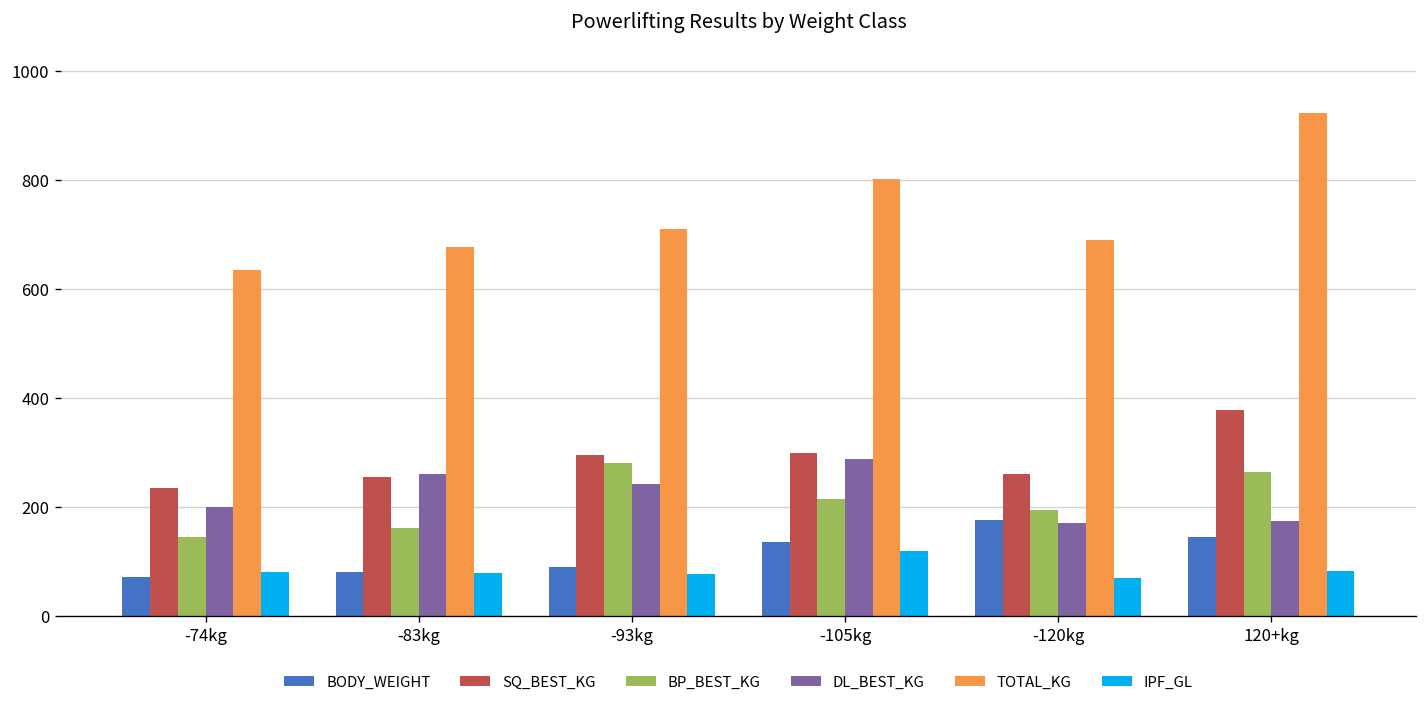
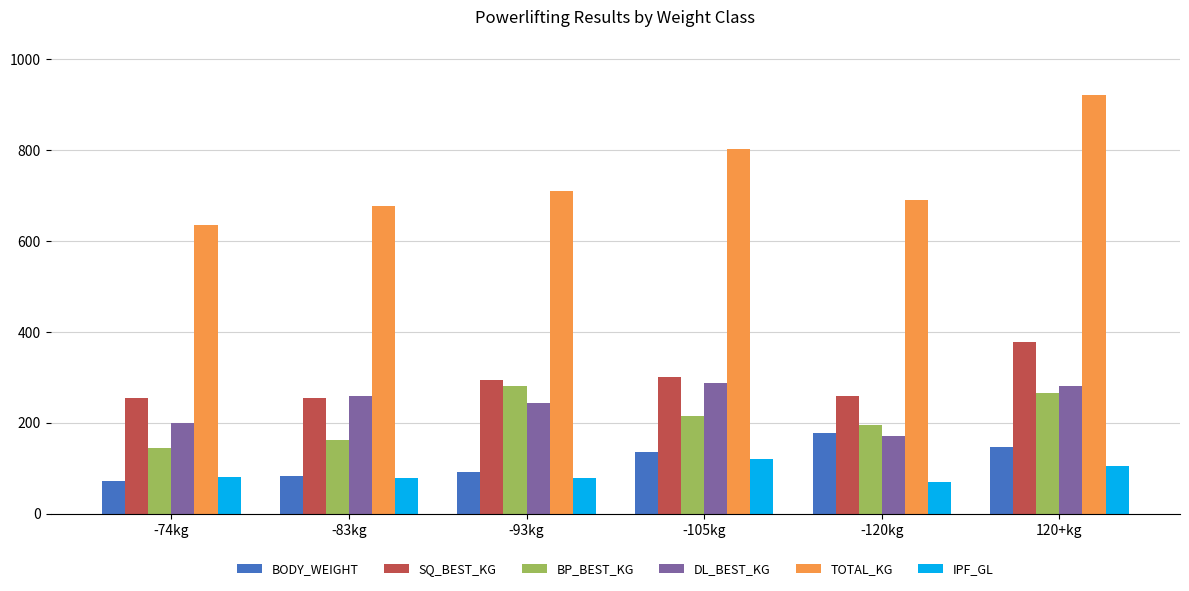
SQ_BEST_KG, -74kg: 240 -> 260
DL_BEST_KG, 120+kg: 170 -> 280
IPF_GL, 120+kg: 80 -> 100
